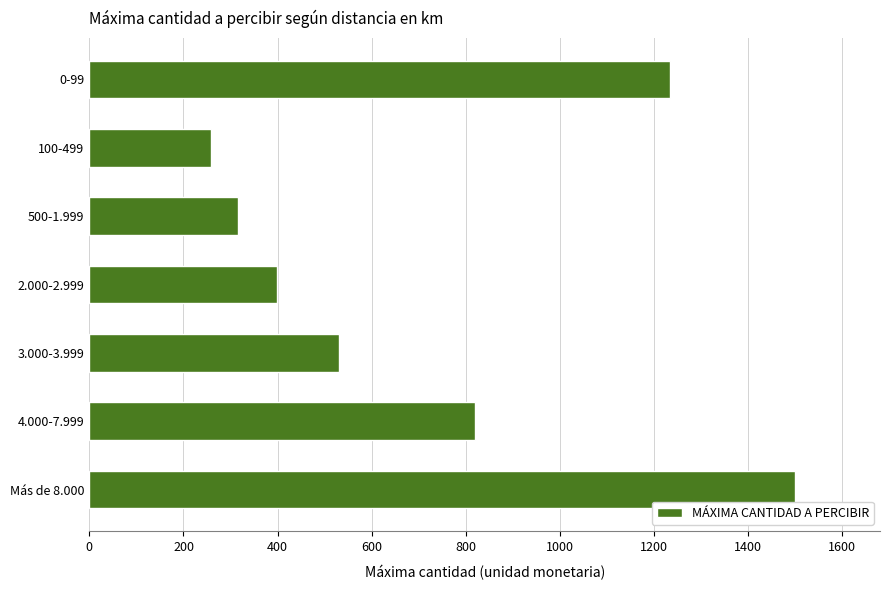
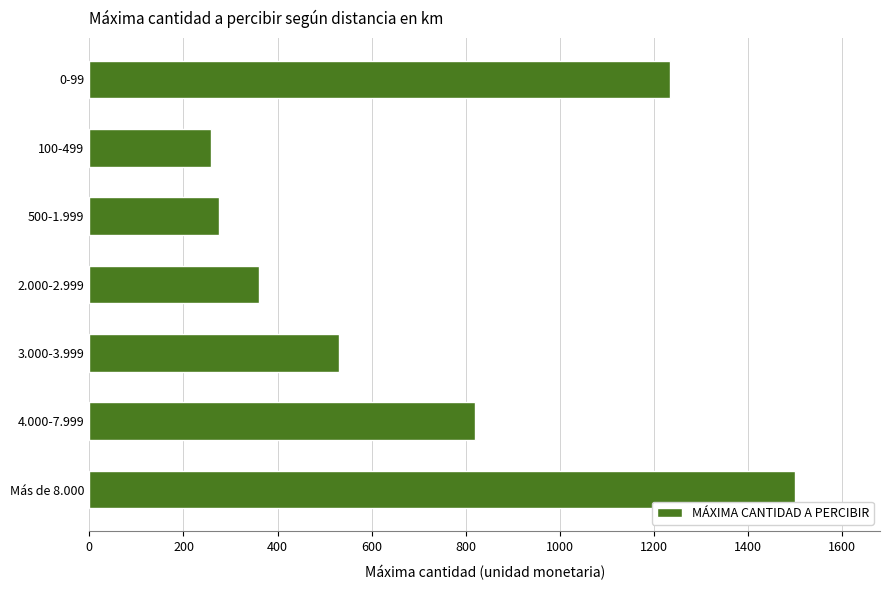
500-1.999: 320 -> 280
2.000-2.999: 400 -> 360
